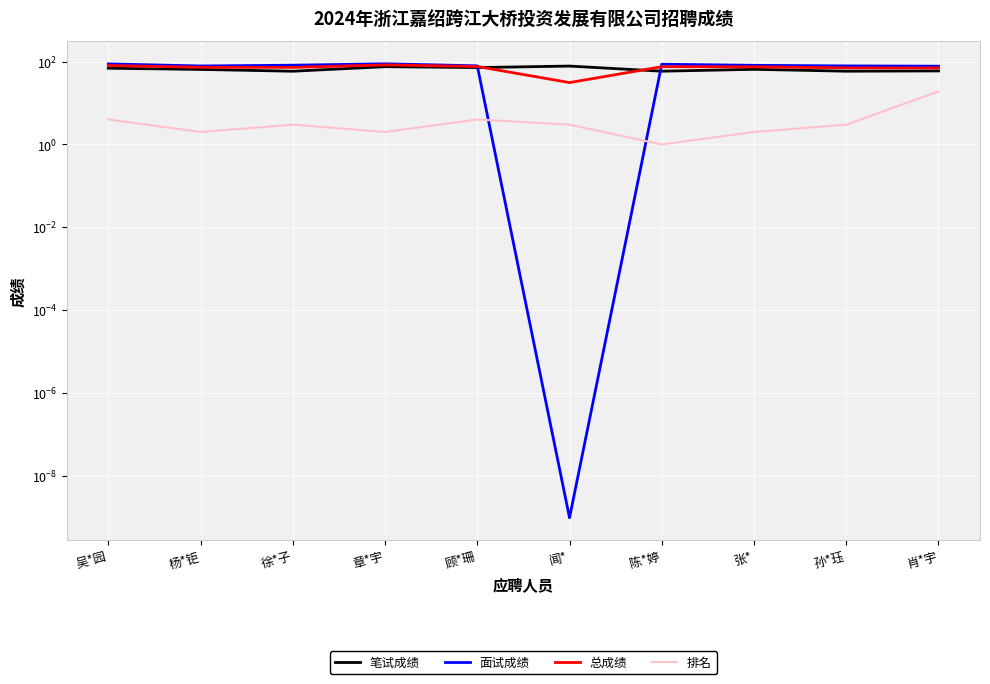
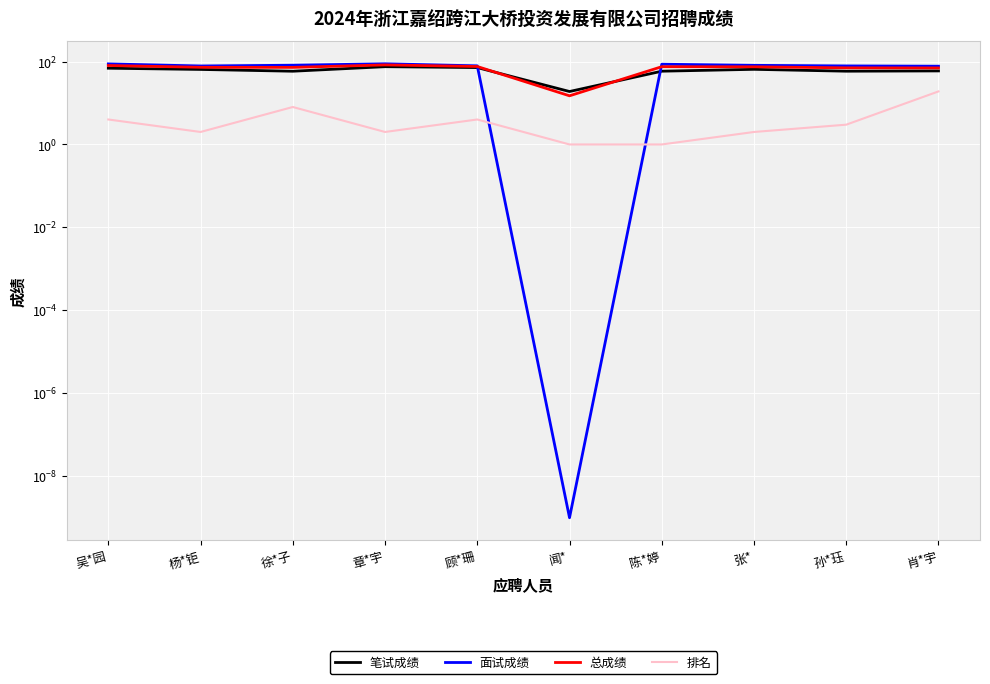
排名, 徐*子: 3 -> 8
笔试成绩, 闻*: 80 -> 20
总成绩, 闻*: 30 -> 15
排名, 闻*: 3 -> 1
